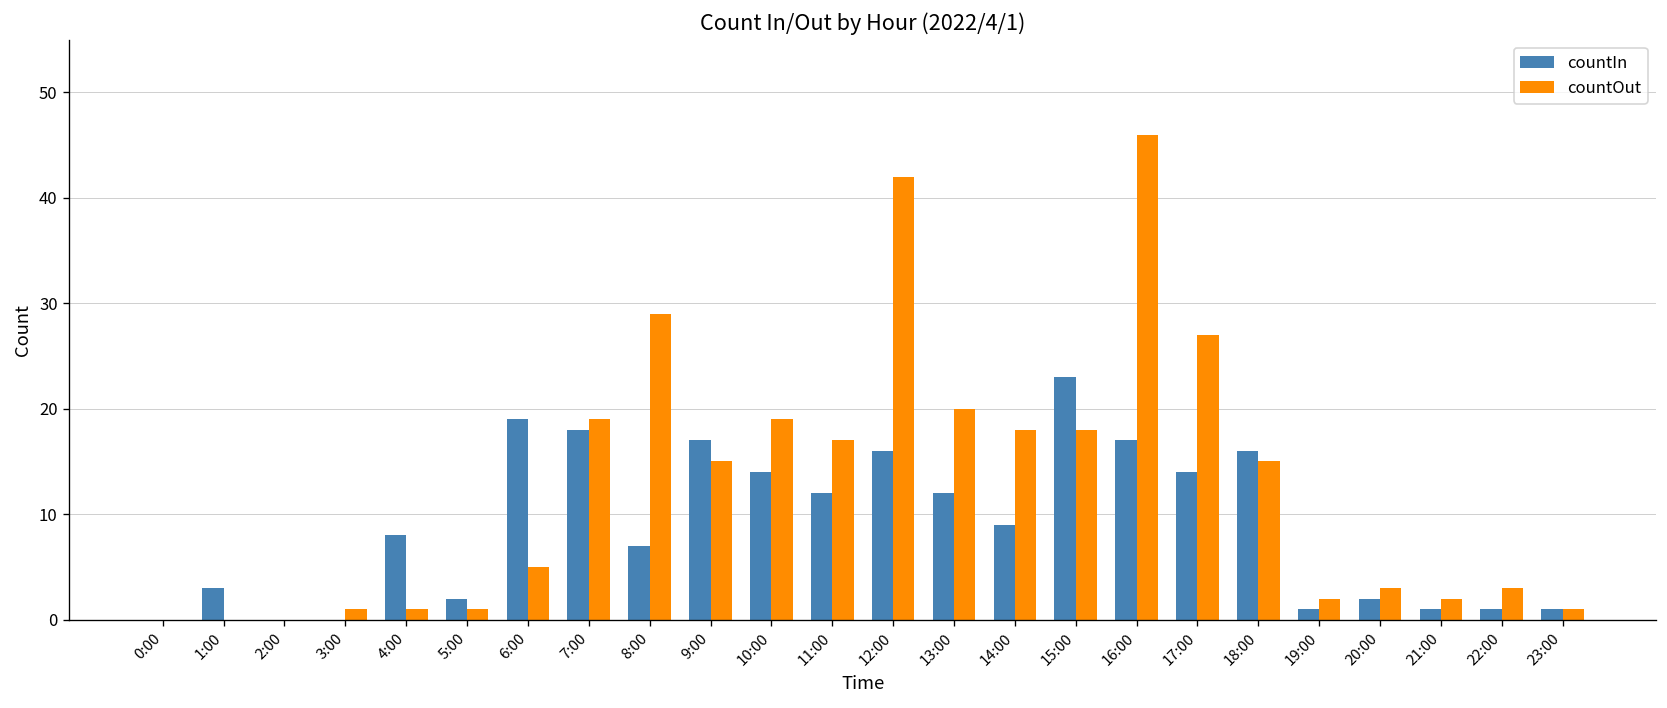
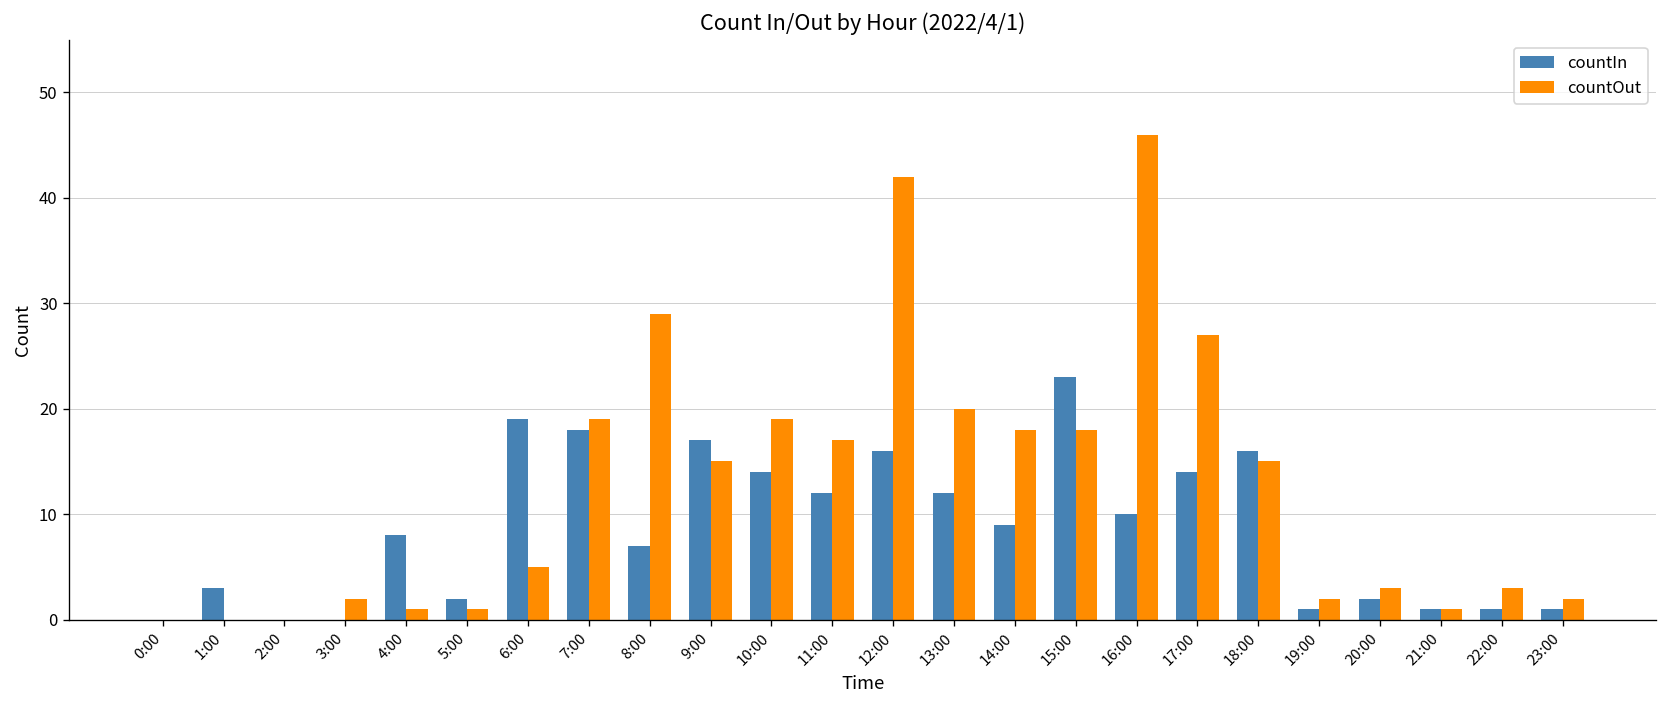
countOut, 3:00: 1 -> 2
countIn, 16:00: 17 -> 10
countOut, 21:00: 2 -> 1
countOut, 23:00: 1 -> 2
